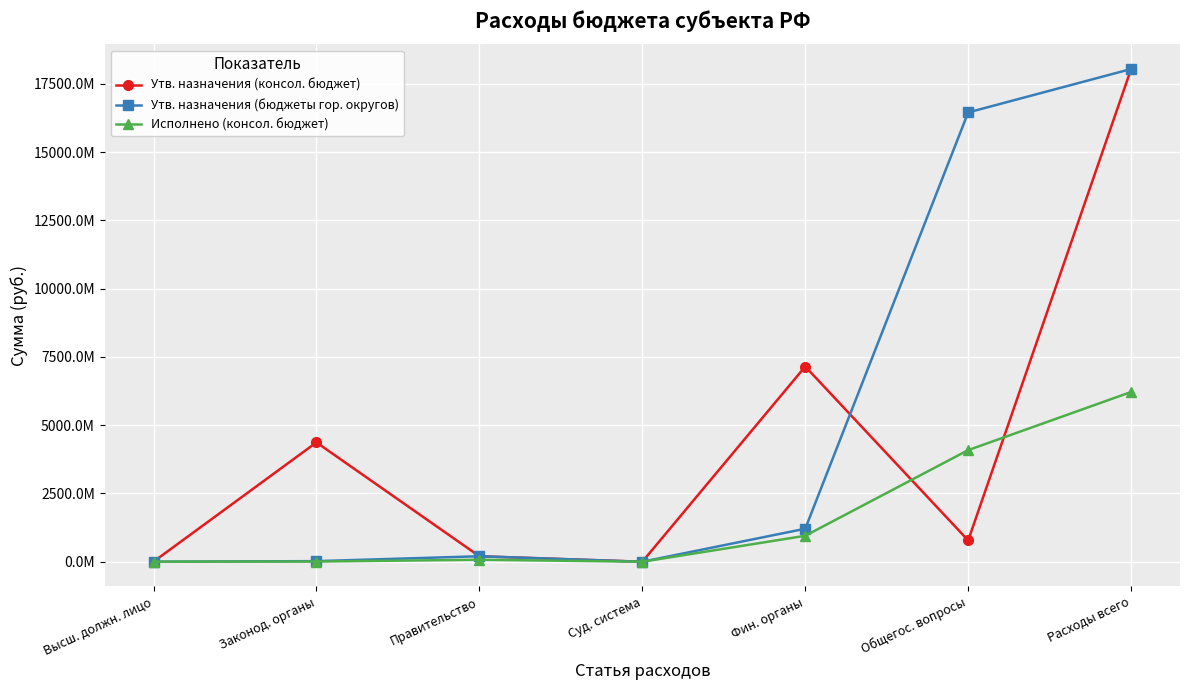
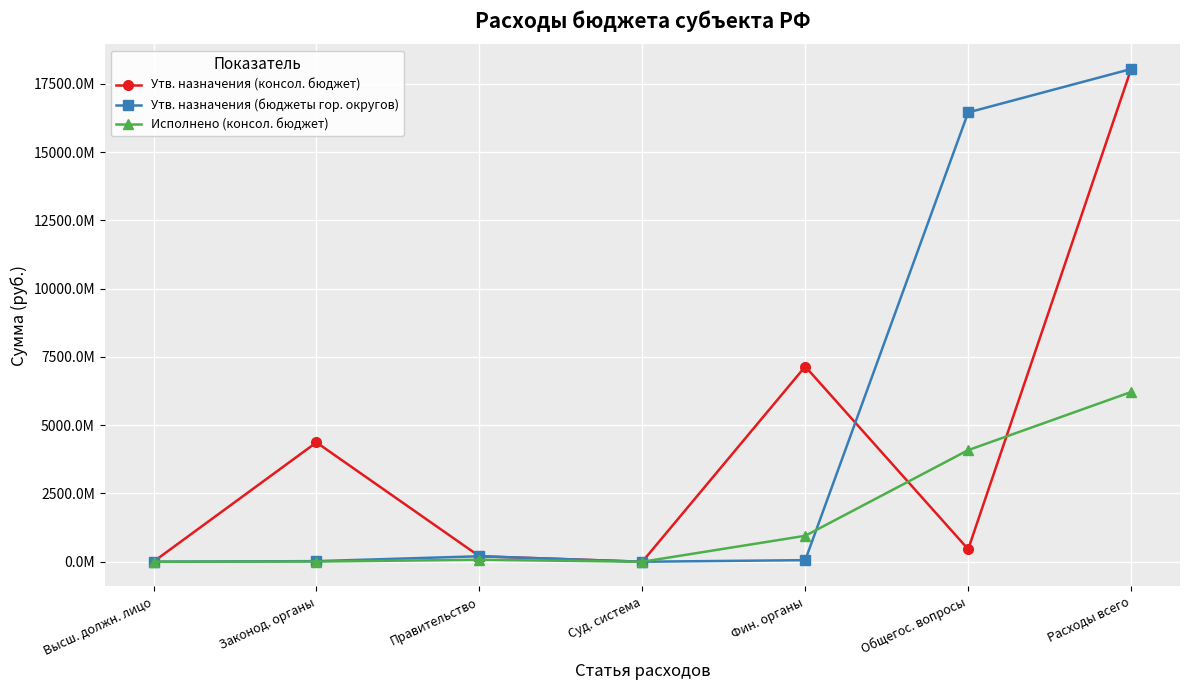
Утв. назначения (бюджеты гор. округов), Фин. органы: 1200000000 -> 100000000
Утв. назначения (консол. бюджет), Общегос. вопросы: 800000000 -> 500000000
